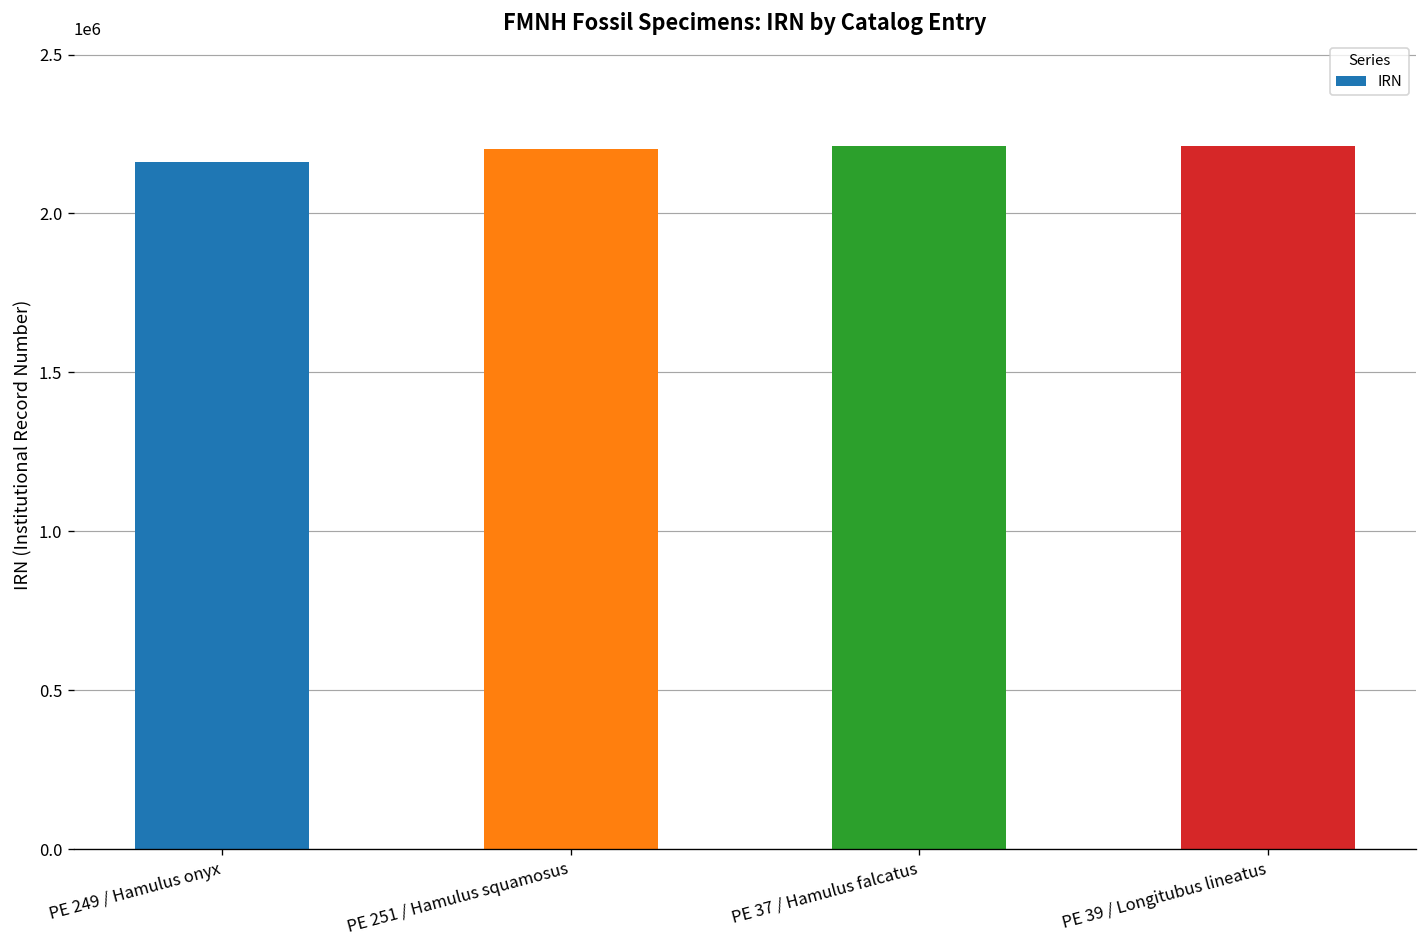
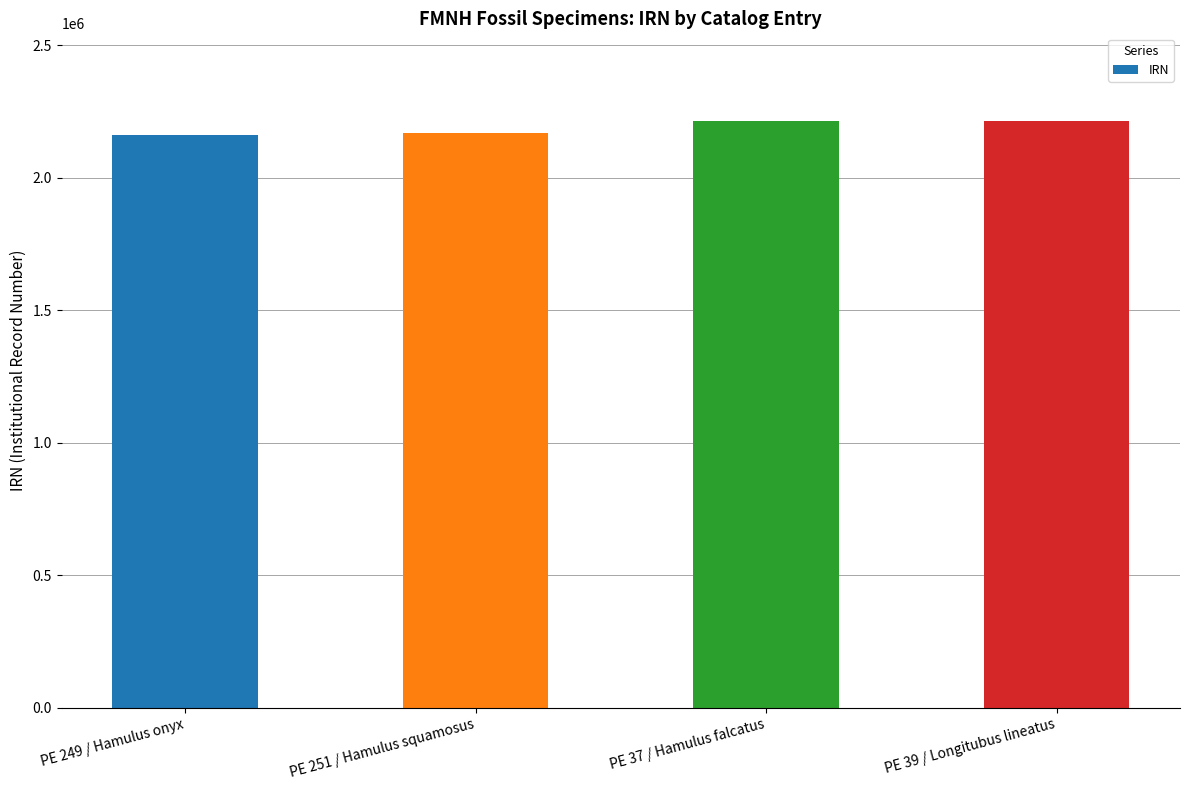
PE 251 / Hamulus squamosus: 2200000 -> 2170000
